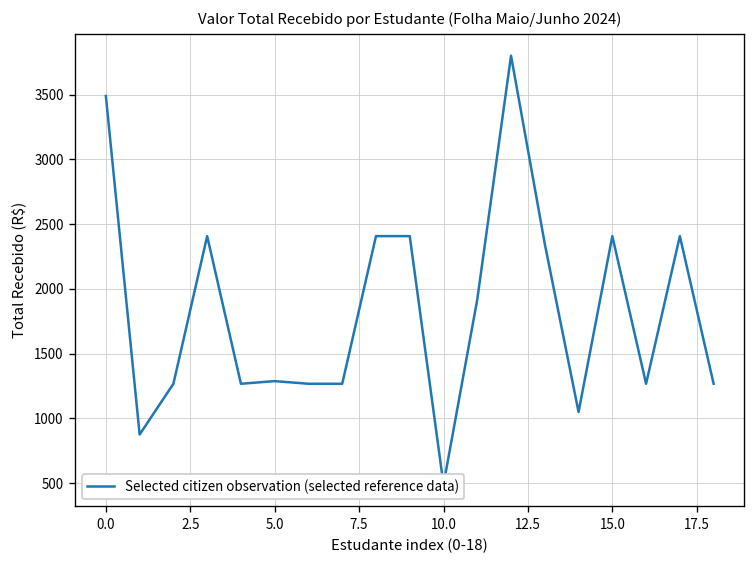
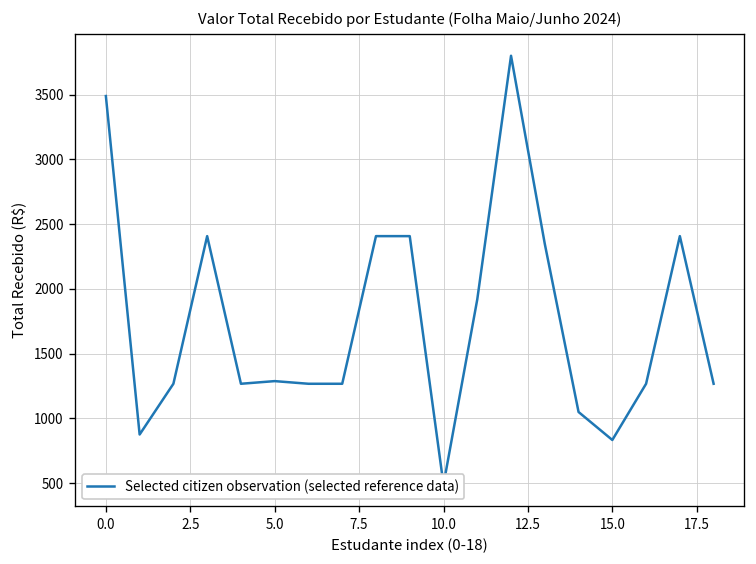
15.0: 2410 -> 830
